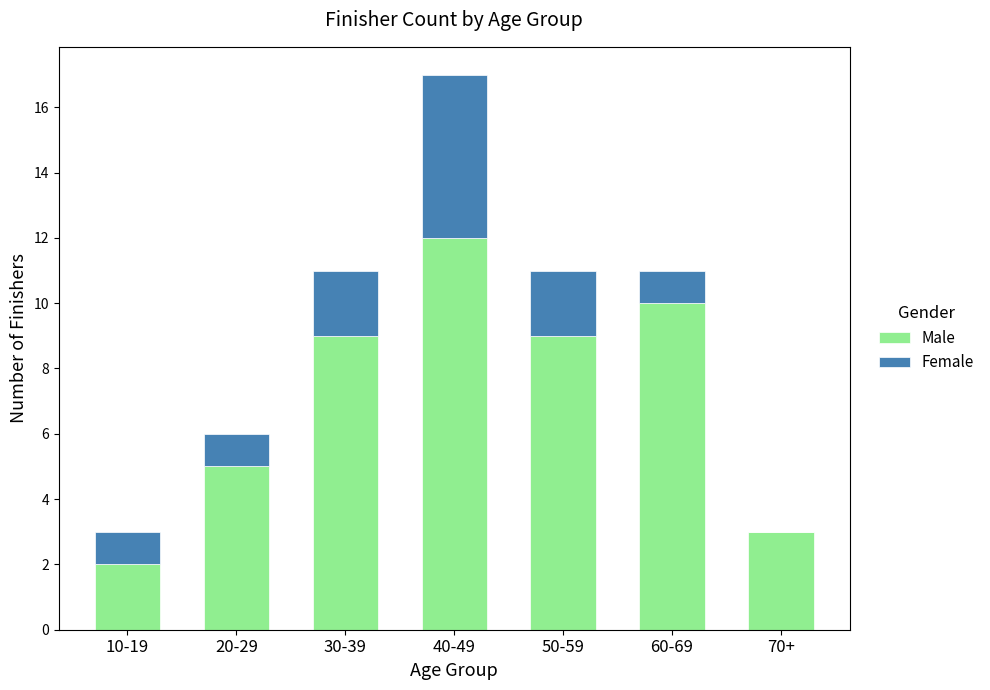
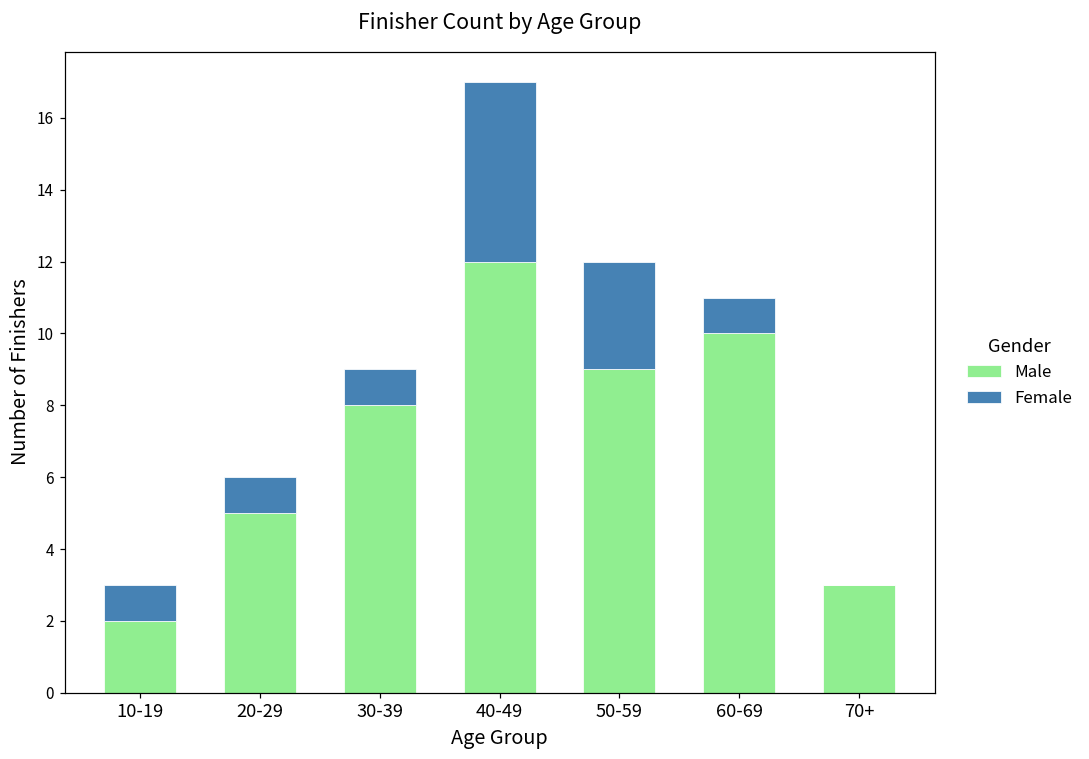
Male, 30-39: 9 -> 8
Female, 30-39: 2 -> 1
Female, 50-59: 2 -> 3
